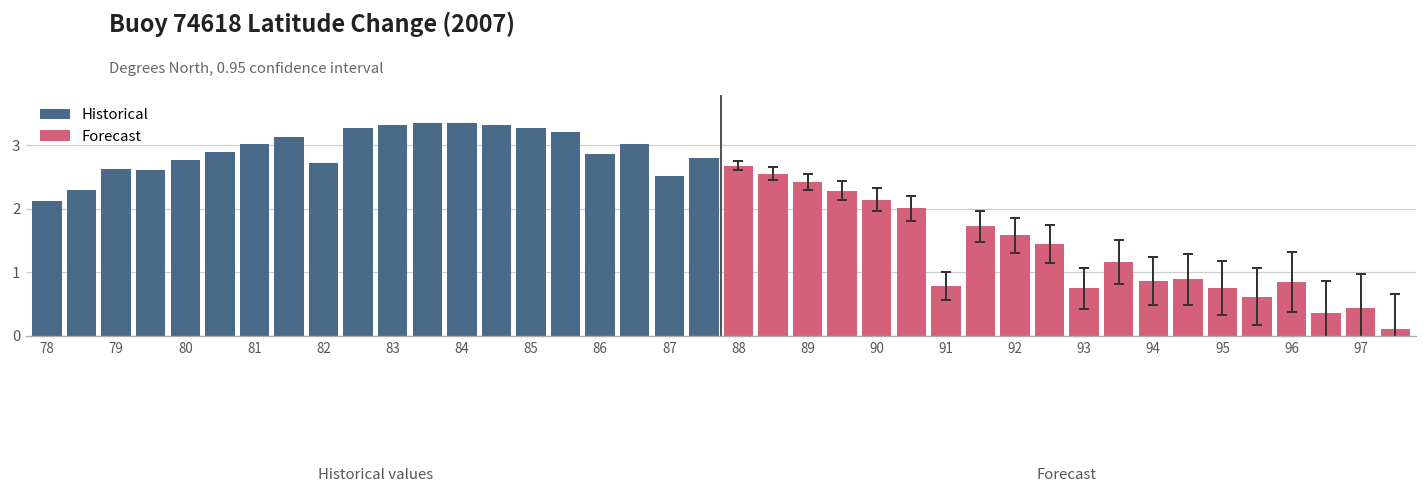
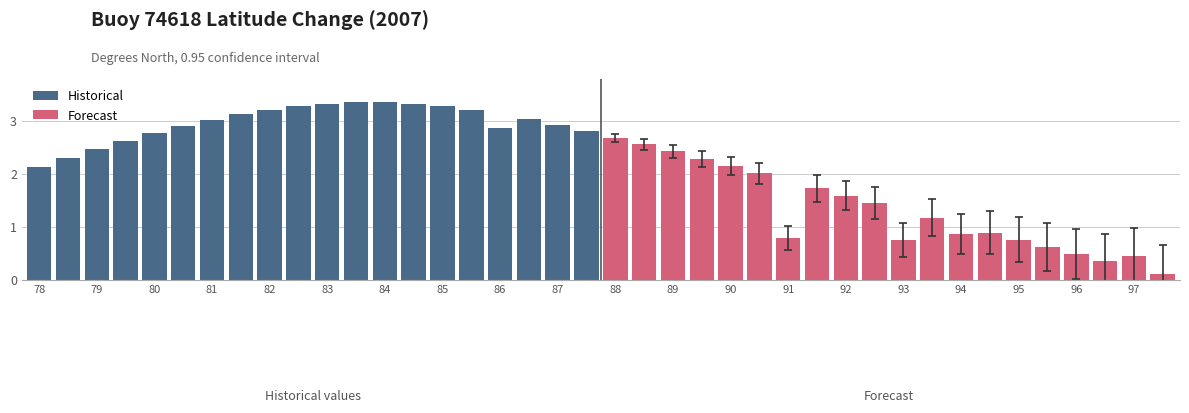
Historical, 79: 2.6 -> 2.5
Historical, 82: 2.7 -> 3.2
Historical, 87: 2.5 -> 2.9
Forecast, 96: 0.8 -> 0.5
